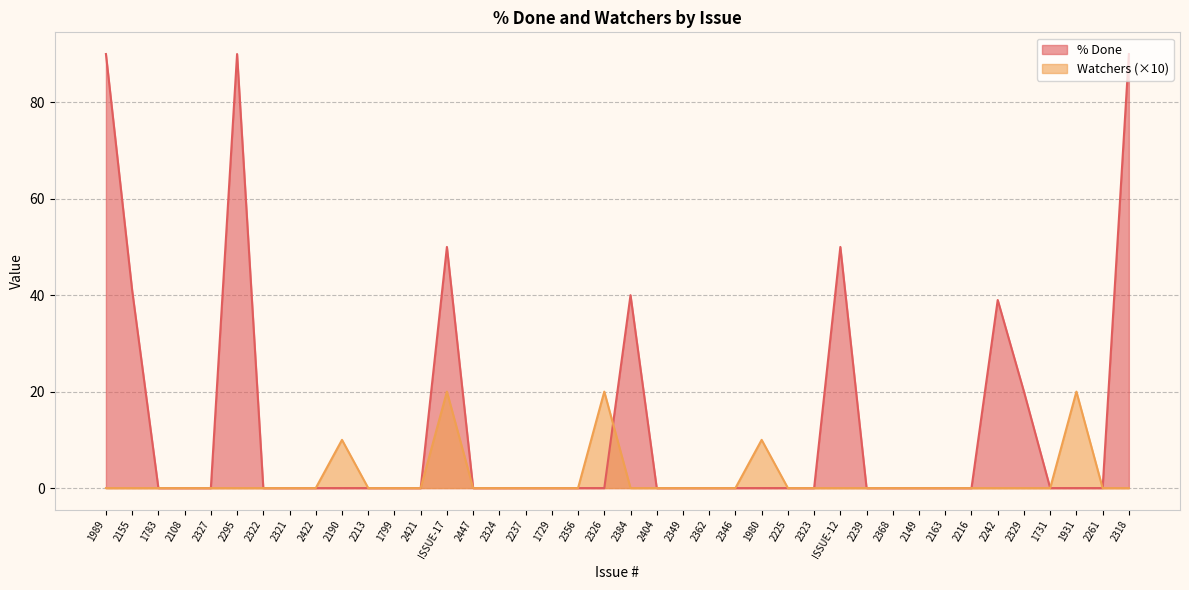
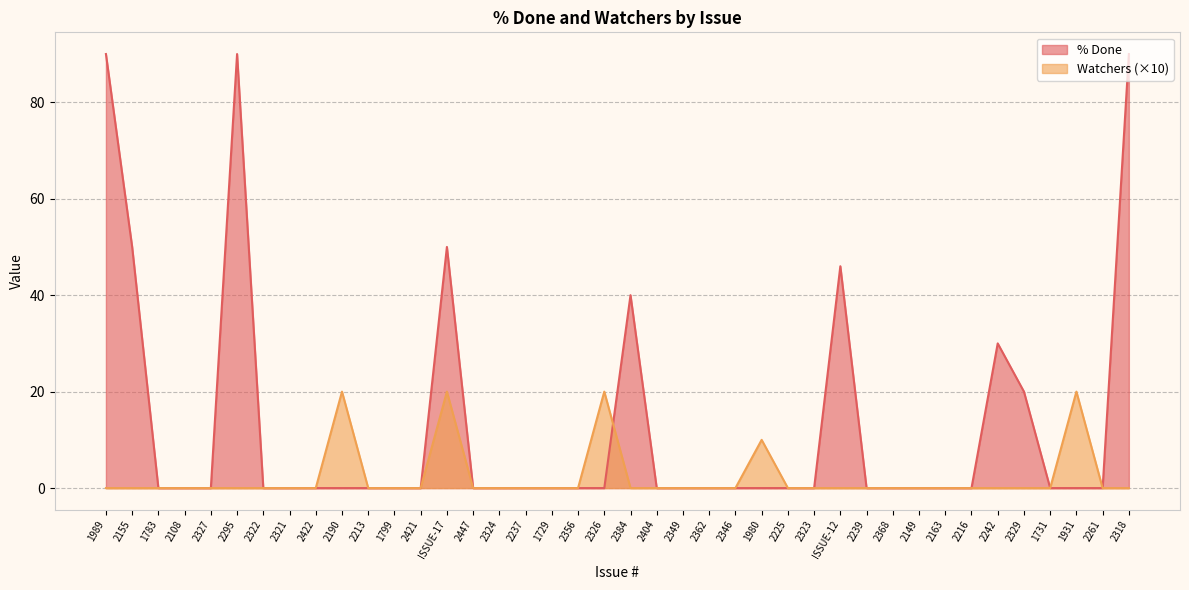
% Done, 2155: 41 -> 50
Watchers (×10), 2190: 10 -> 20
% Done, ISSUE-12: 50 -> 46
% Done, 2242: 39 -> 30
